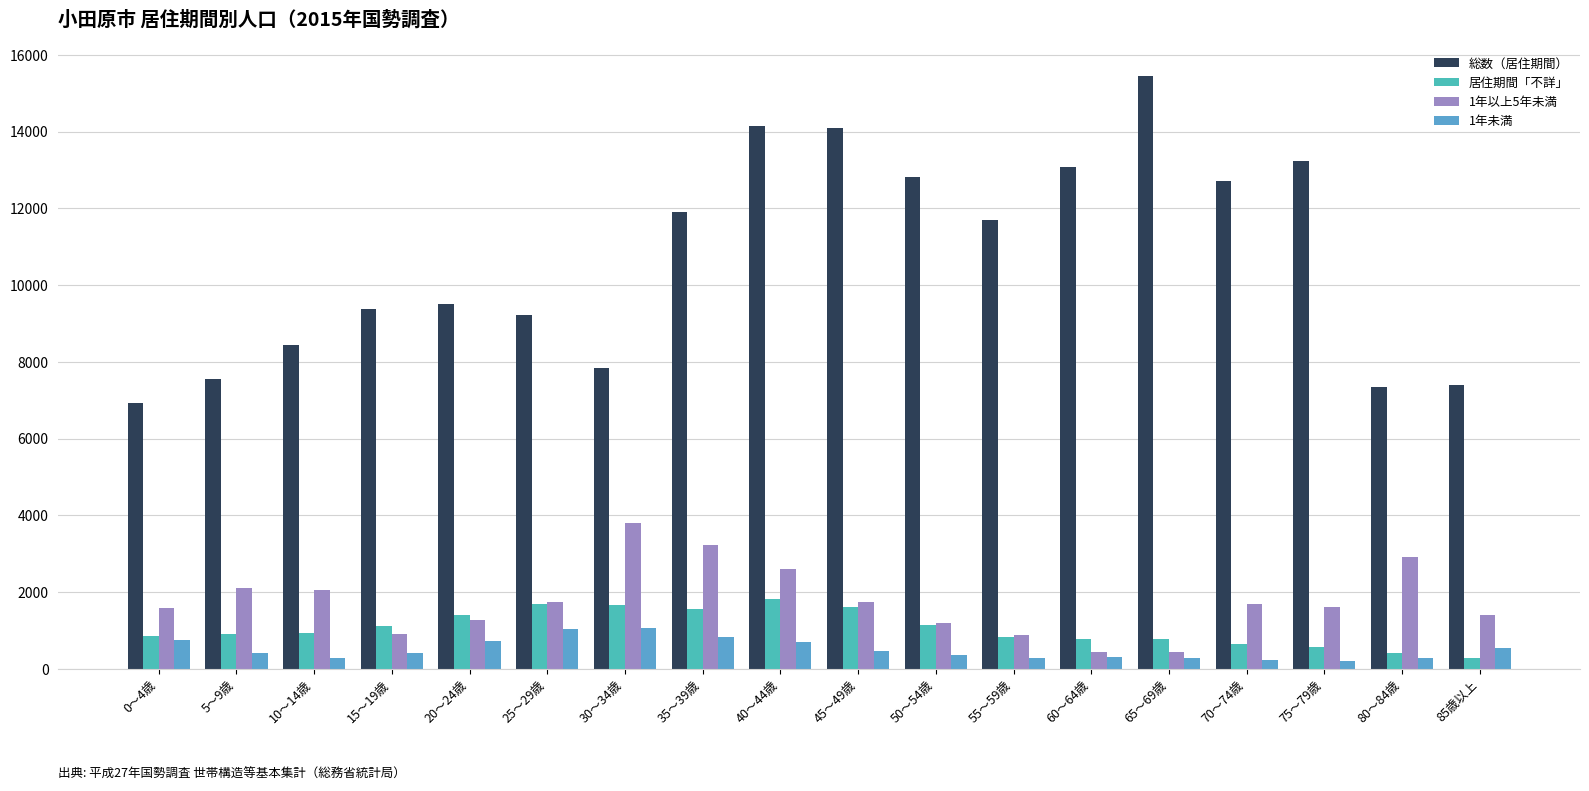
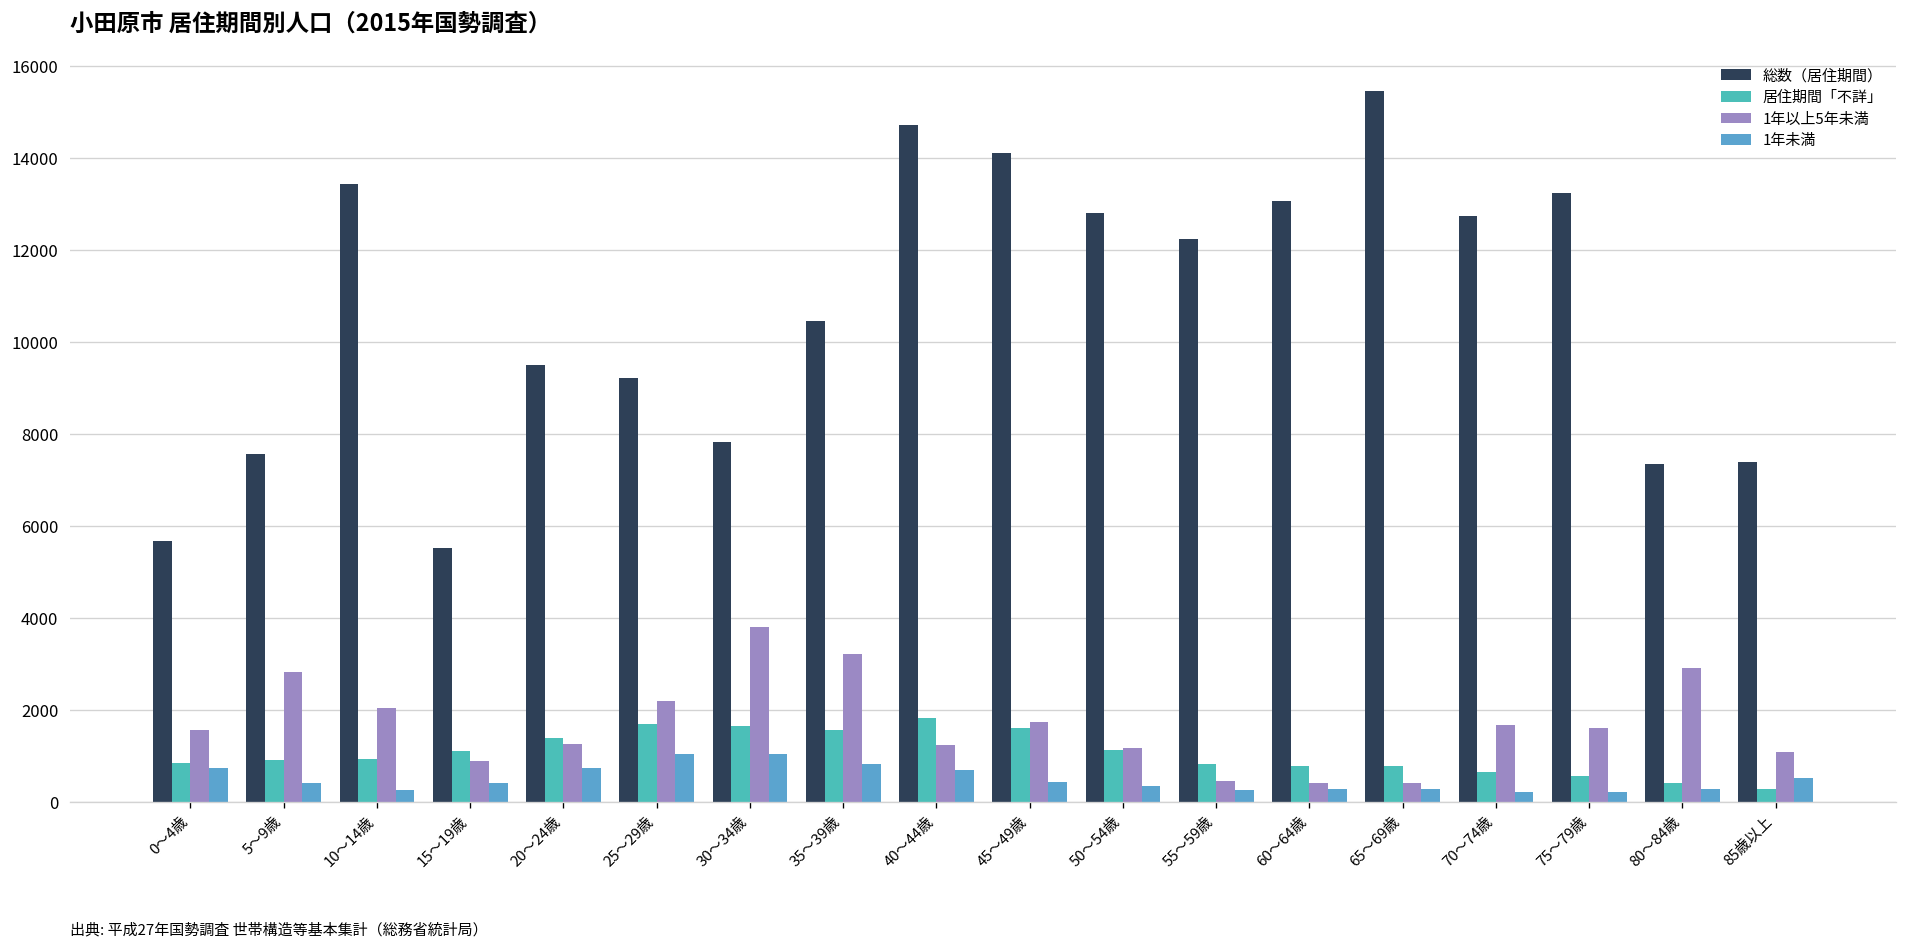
総数（居住期間）, 0～4歳: 6900 -> 5700
1年以上5年未満, 5～9歳: 2100 -> 2800
総数（居住期間）, 10～14歳: 8400 -> 13400
総数（居住期間）, 15～19歳: 9400 -> 5500
1年以上5年未満, 25～29歳: 1800 -> 2200
総数（居住期間）, 35～39歳: 11900 -> 10500
総数（居住期間）, 40～44歳: 14200 -> 14700
1年以上5年未満, 40～44歳: 2600 -> 1200
総数（居住期間）, 55～59歳: 11700 -> 12200
1年以上5年未満, 55～59歳: 900 -> 500
1年以上5年未満, 85歳以上: 1400 -> 1100
